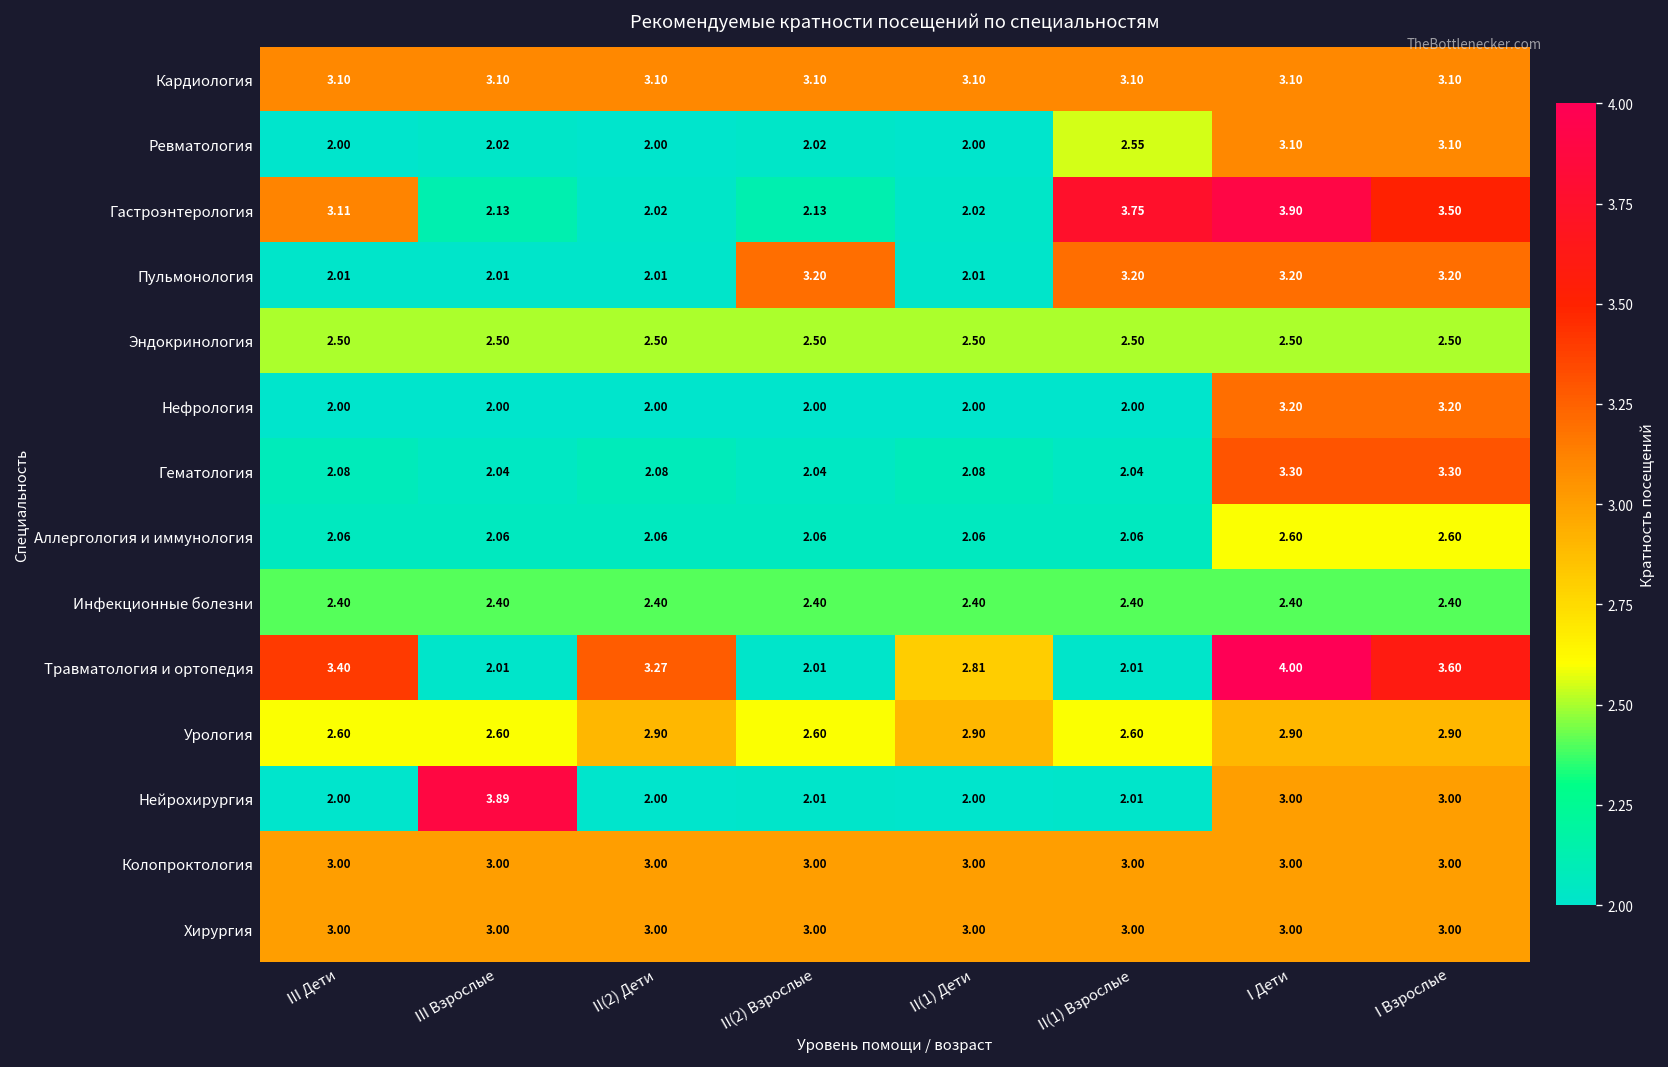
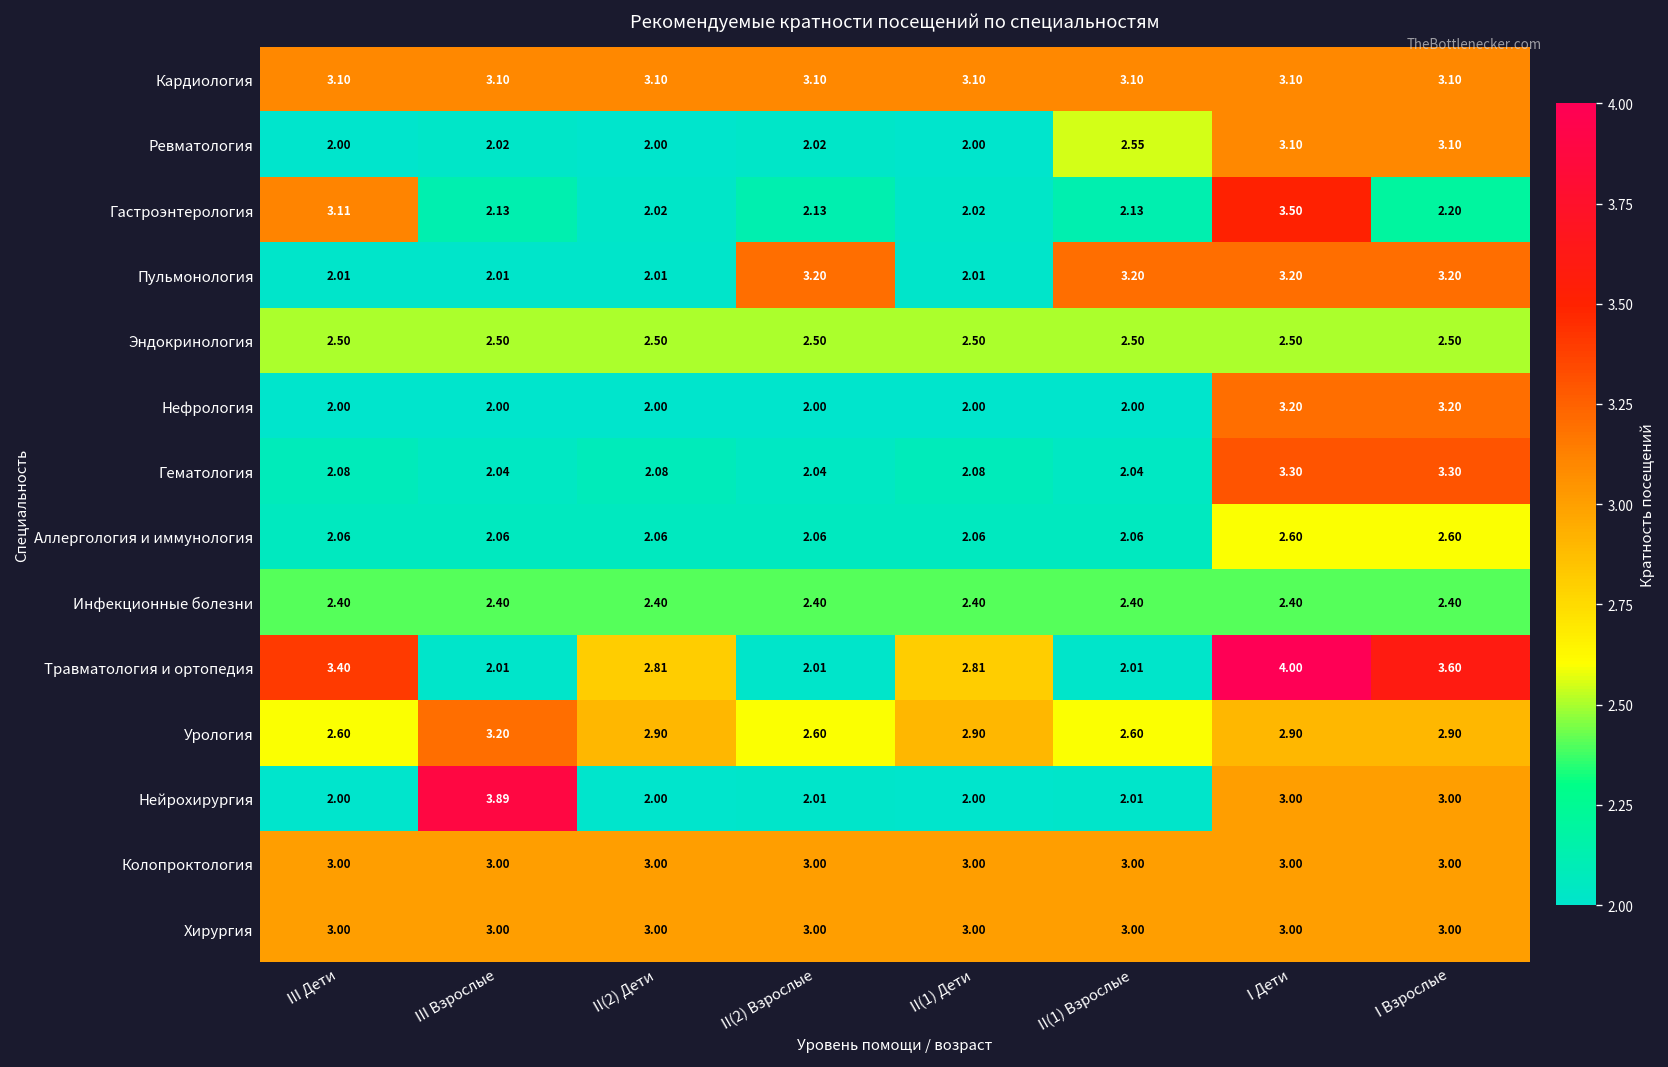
Гастроэнтерология, II(1) Взрослые: 3.75 -> 2.13
Гастроэнтерология, I Дети: 3.90 -> 3.50
Гастроэнтерология, I Взрослые: 3.50 -> 2.20
Травматология и ортопедия, II(2) Дети: 3.27 -> 2.81
Урология, III Взрослые: 2.60 -> 3.20
